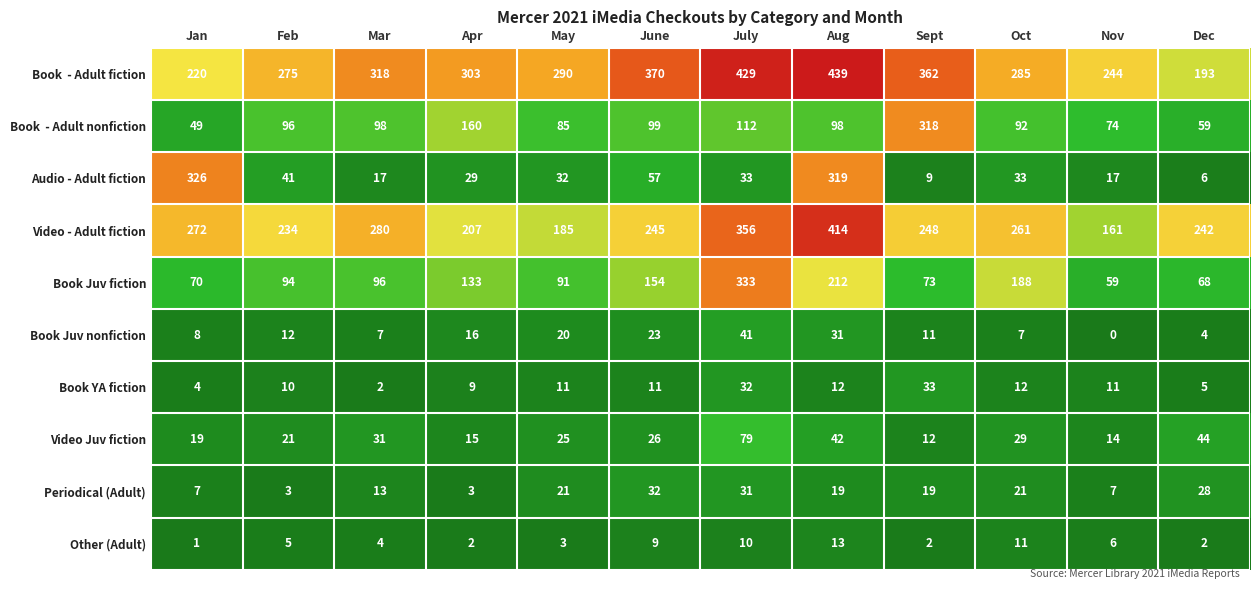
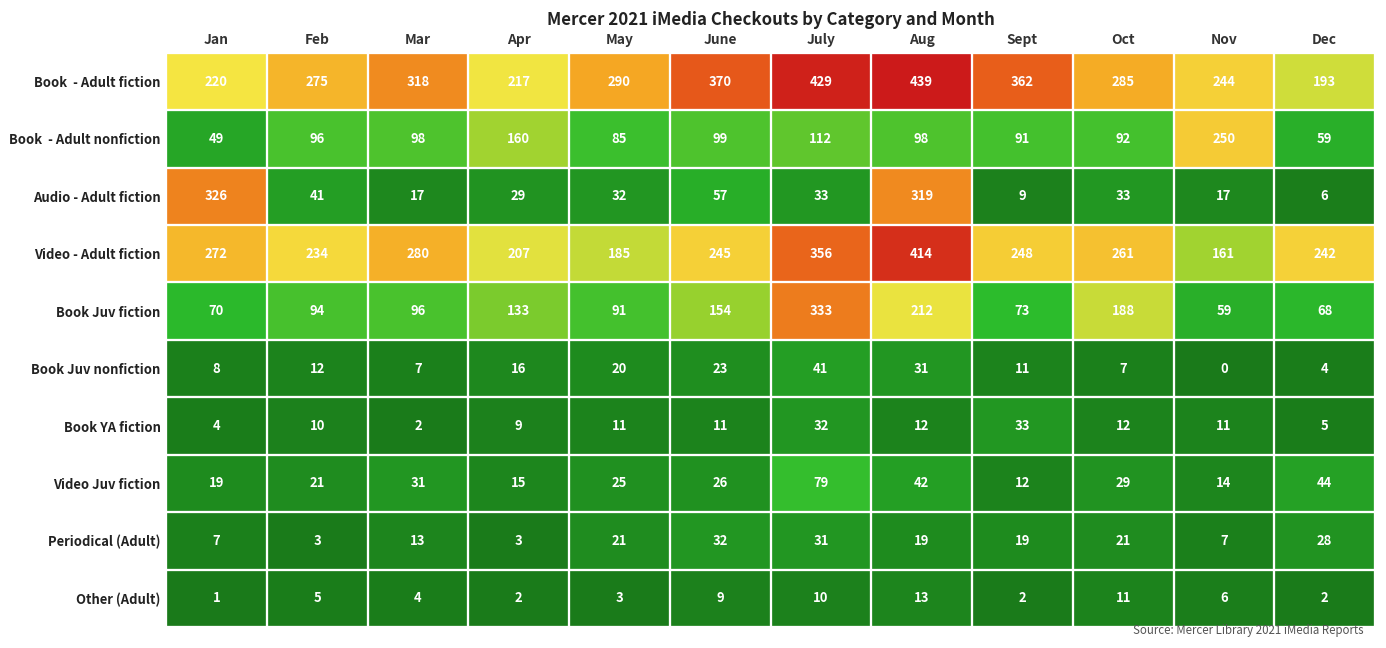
Book - Adult fiction, Apr: 303 -> 217
Book - Adult nonfiction, Sept: 318 -> 91
Book - Adult nonfiction, Nov: 74 -> 250
